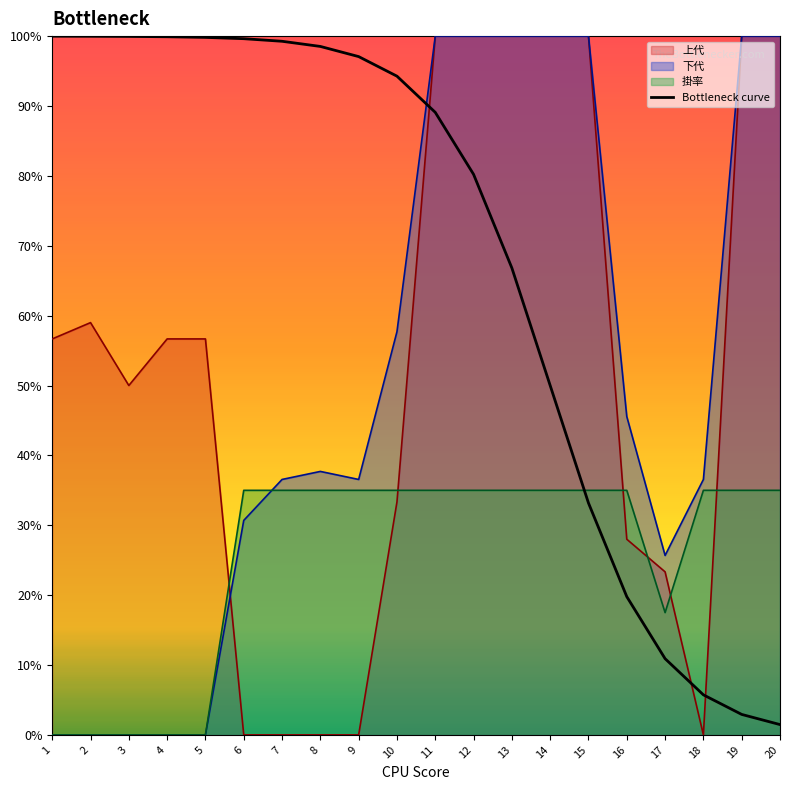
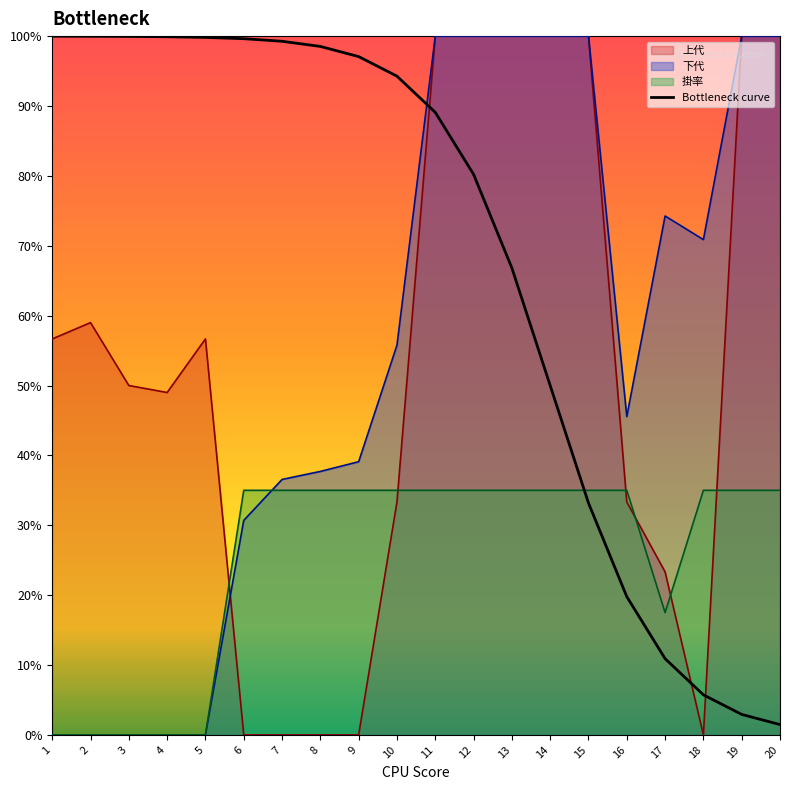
上代, 4: 57% -> 49%
下代, 9: 37% -> 39%
下代, 10: 58% -> 56%
上代, 16: 28% -> 33%
下代, 17: 26% -> 74%
下代, 18: 37% -> 71%
